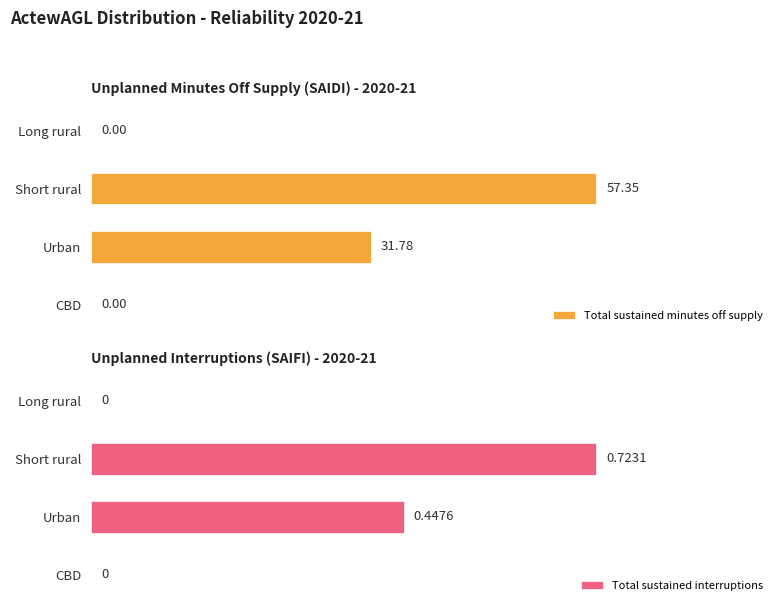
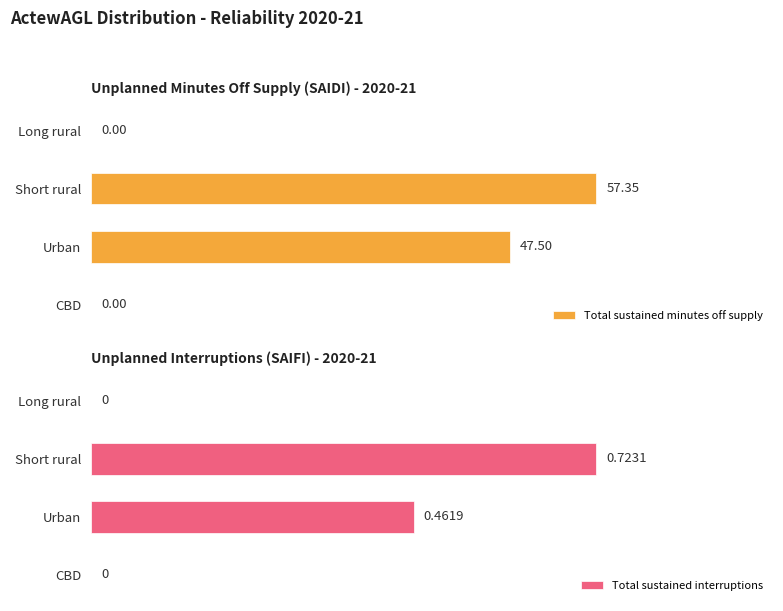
Unplanned Minutes Off Supply (SAIDI) - 2020-21, Urban: 31.78 -> 47.50
Unplanned Interruptions (SAIFI) - 2020-21, Urban: 0.4476 -> 0.4619
